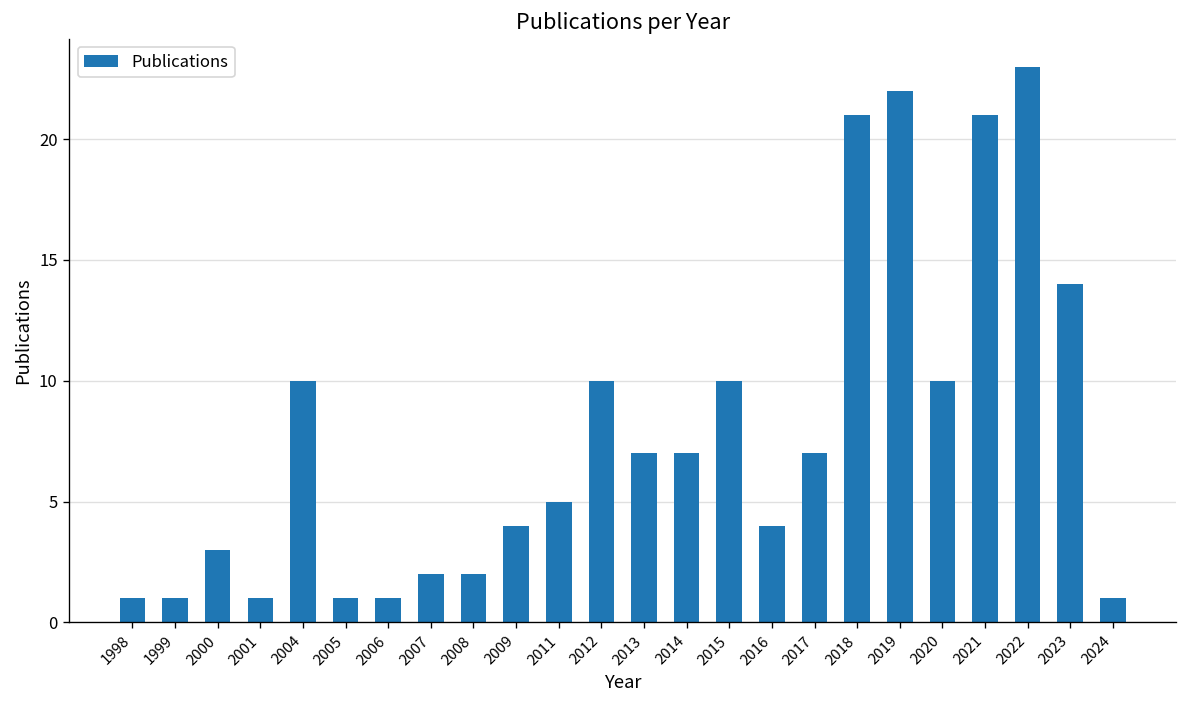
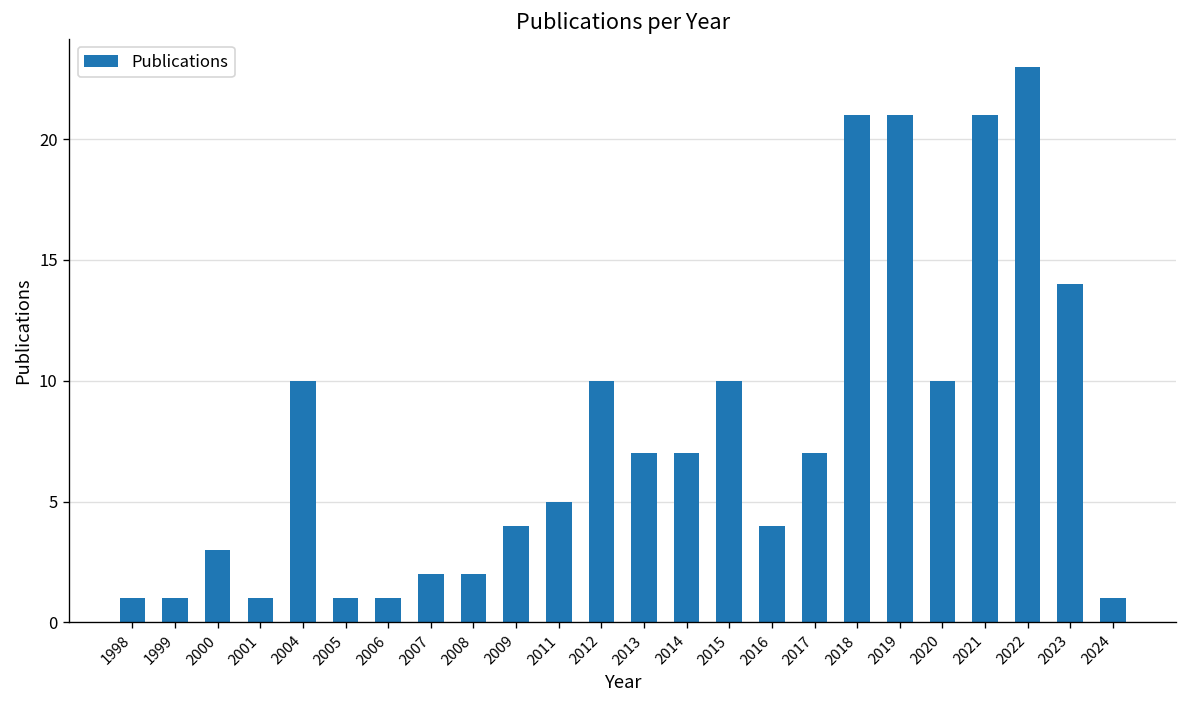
2019: 22 -> 21
